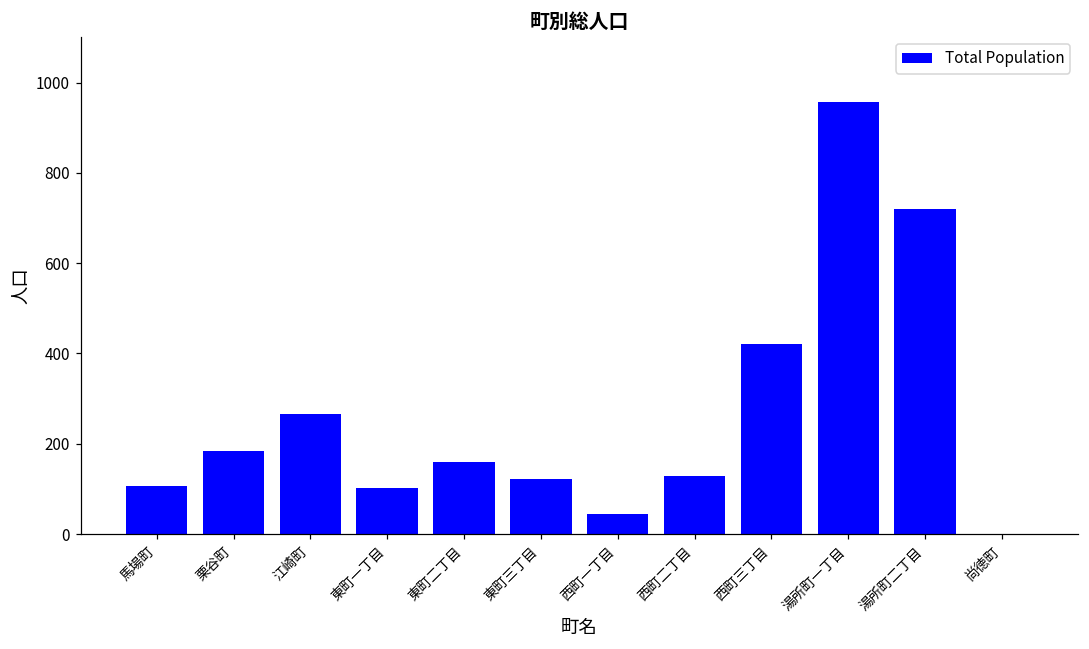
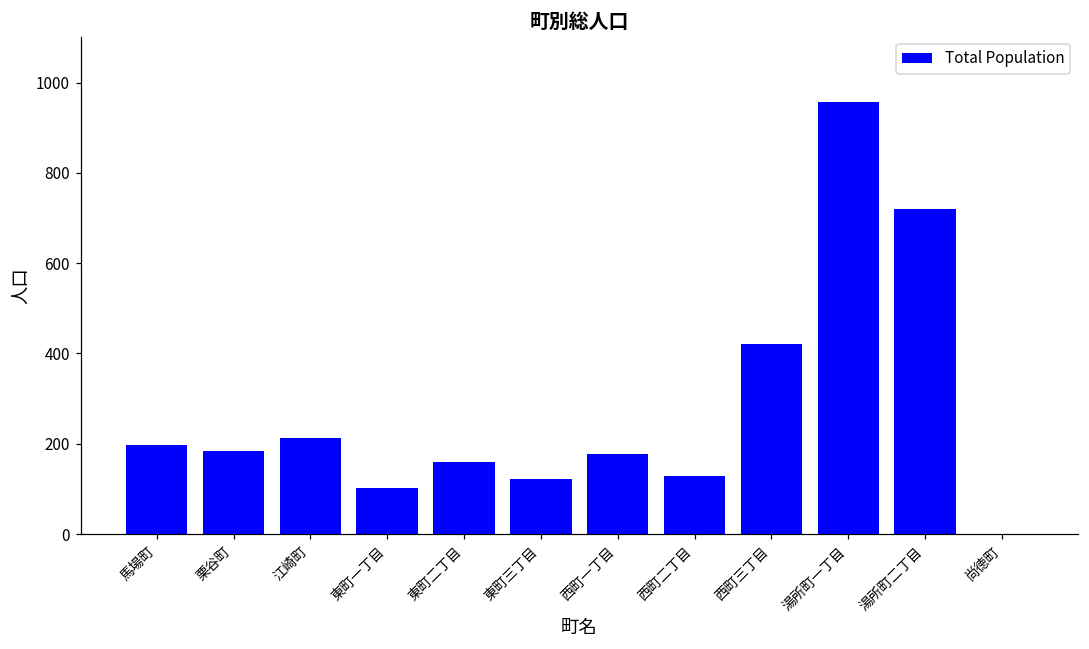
馬場町: 110 -> 200
江崎町: 270 -> 210
西町一丁目: 40 -> 180
